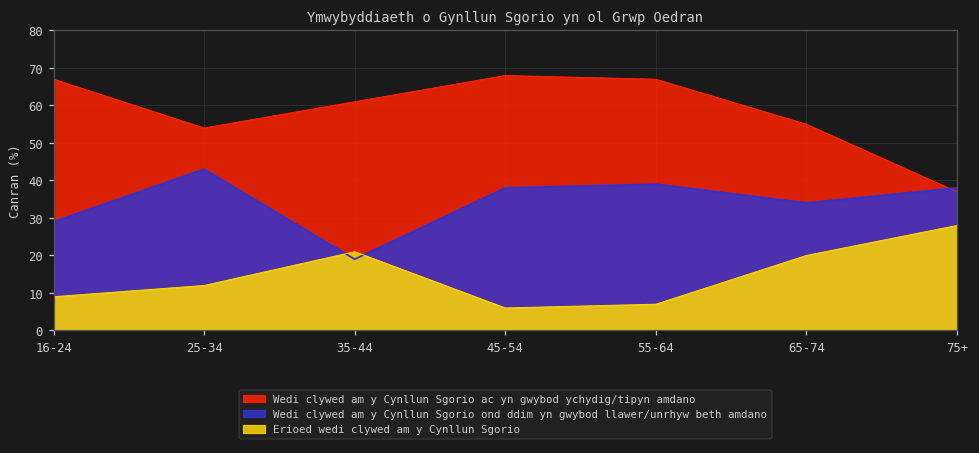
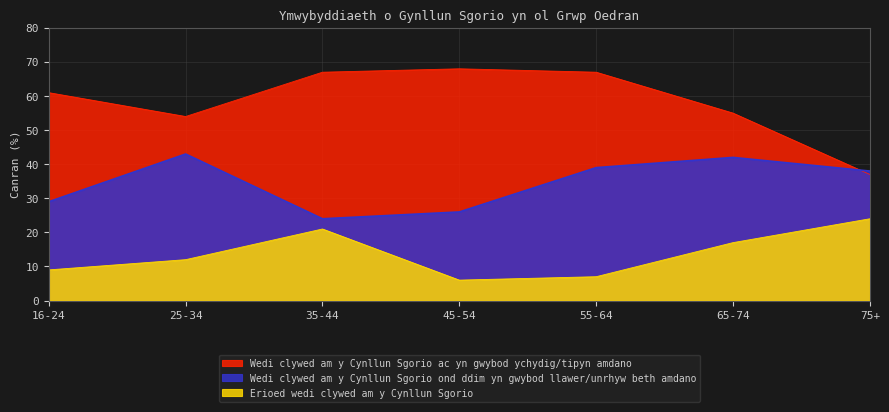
Wedi clywed am y Cynllun Sgorio ac yn gwybod ychydig/tipyn amdano, 16-24: 67 -> 61
Wedi clywed am y Cynllun Sgorio ac yn gwybod ychydig/tipyn amdano, 35-44: 61 -> 67
Wedi clywed am y Cynllun Sgorio ond ddim yn gwybod llawer/unrhyw beth amdano, 35-44: 19 -> 24
Wedi clywed am y Cynllun Sgorio ond ddim yn gwybod llawer/unrhyw beth amdano, 45-54: 38 -> 26
Wedi clywed am y Cynllun Sgorio ond ddim yn gwybod llawer/unrhyw beth amdano, 65-74: 34 -> 42
Erioed wedi clywed am y Cynllun Sgorio, 65-74: 20 -> 17
Erioed wedi clywed am y Cynllun Sgorio, 75+: 28 -> 24
